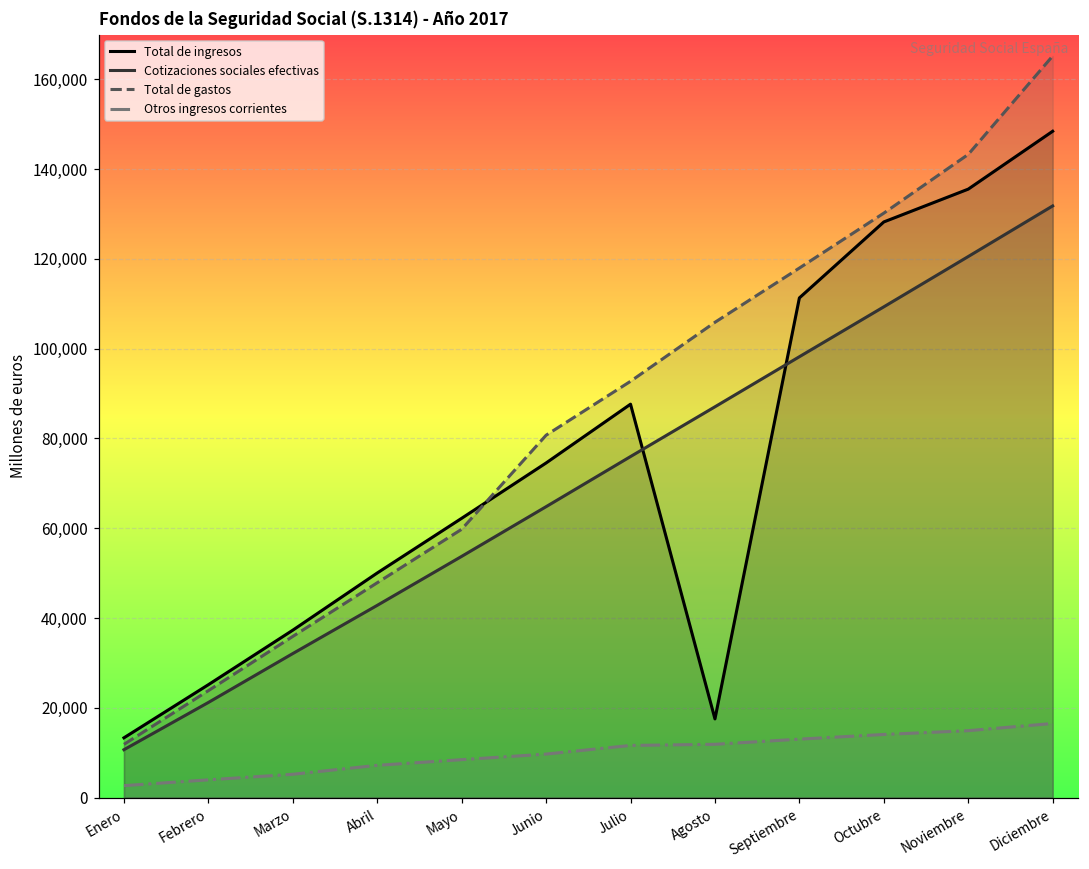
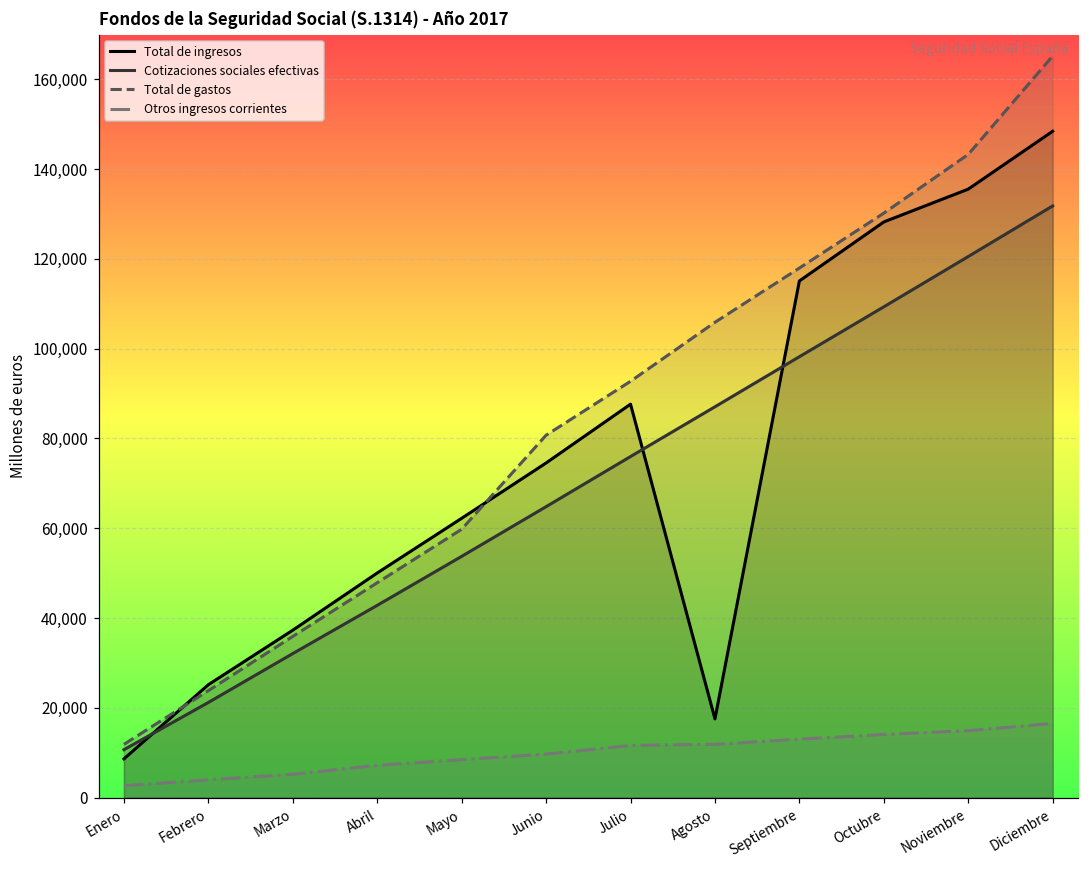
Total de ingresos, Enero: 13,000 -> 9,000
Total de ingresos, Septiembre: 111,000 -> 115,000
